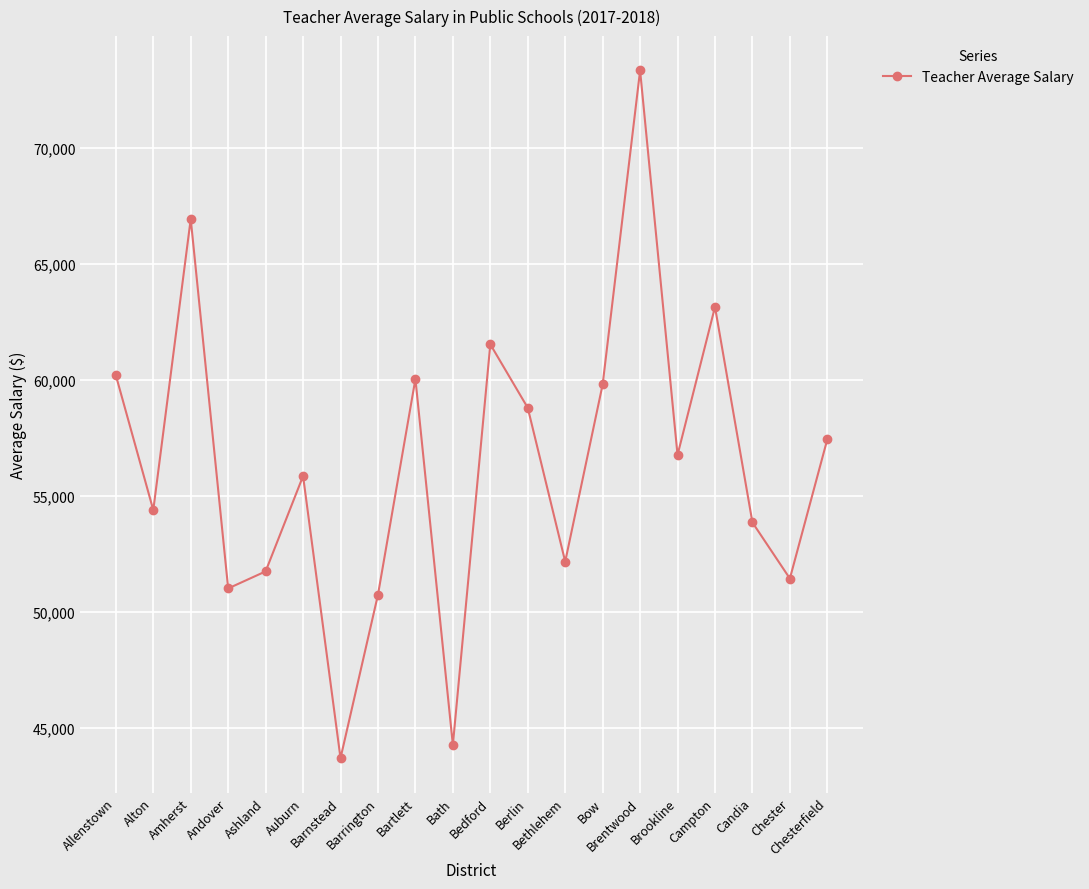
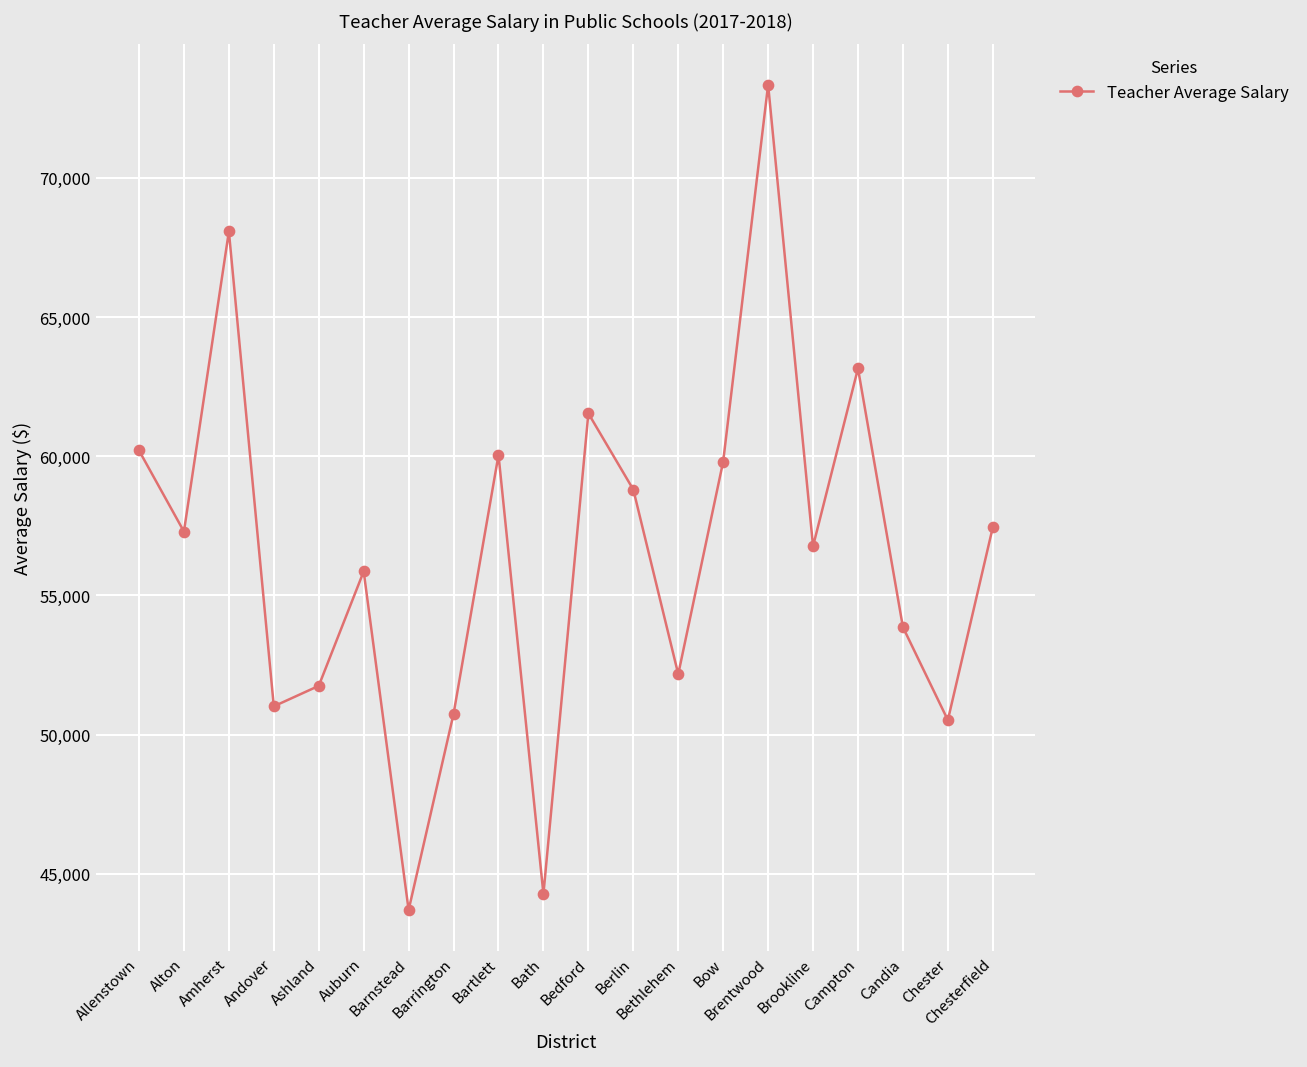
Alton: 54,400 -> 57,300
Amherst: 66,900 -> 68,100
Chester: 51,400 -> 50,500
